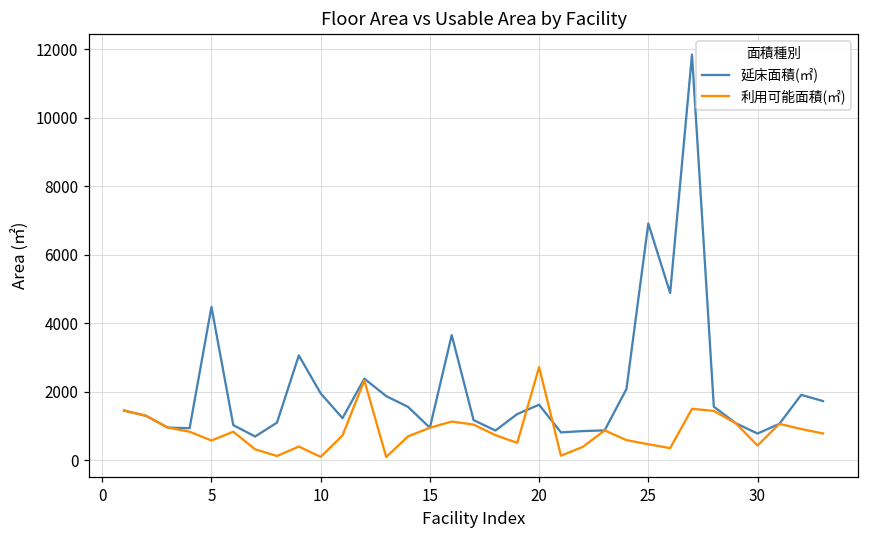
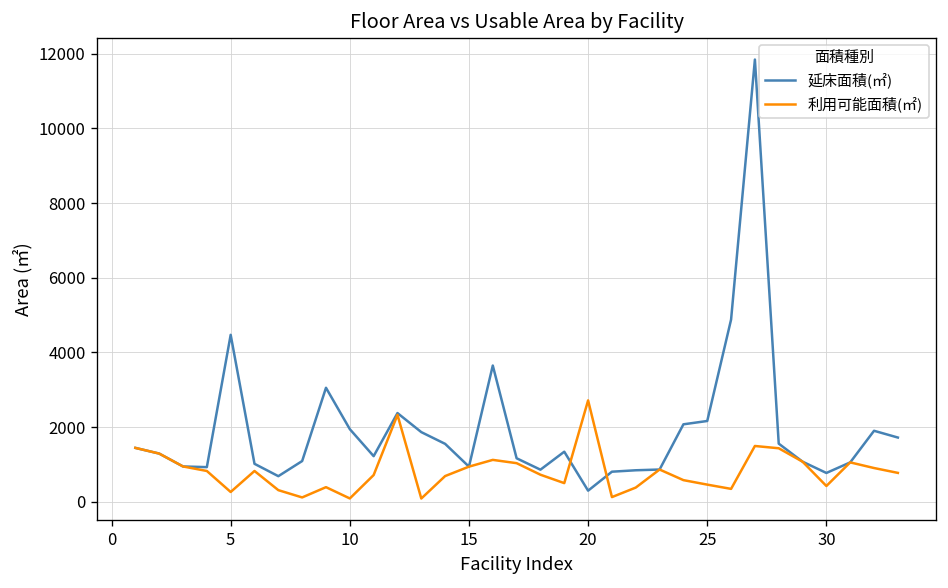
利用可能面積(㎡), 5: 600 -> 300
延床面積(㎡), 20: 1600 -> 300
延床面積(㎡), 25: 6900 -> 2200
